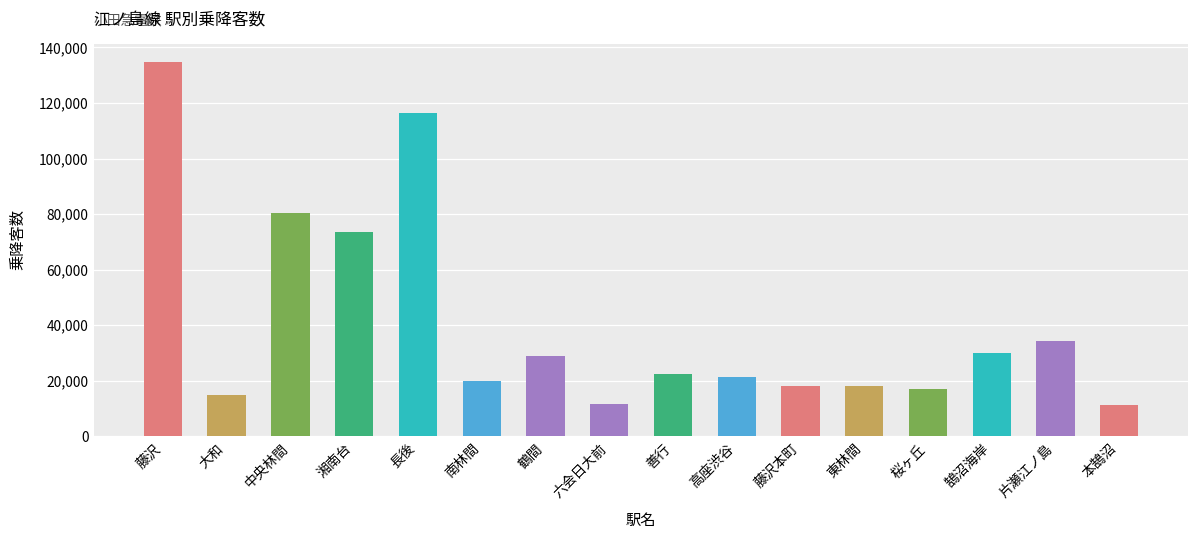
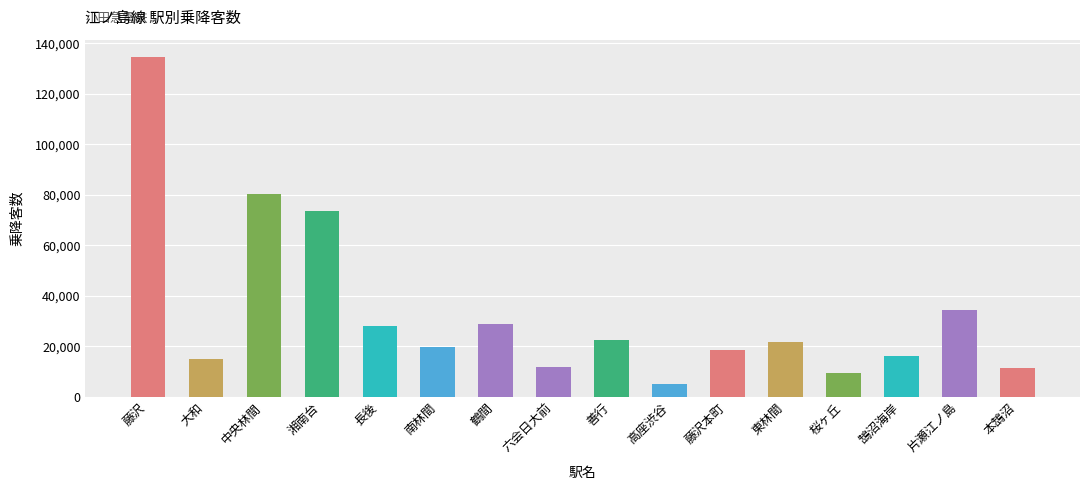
長後: 116,000 -> 28,000
高座渋谷: 21,000 -> 5,000
東林間: 18,000 -> 22,000
桜ヶ丘: 17,000 -> 9,000
鵠沼海岸: 30,000 -> 16,000
